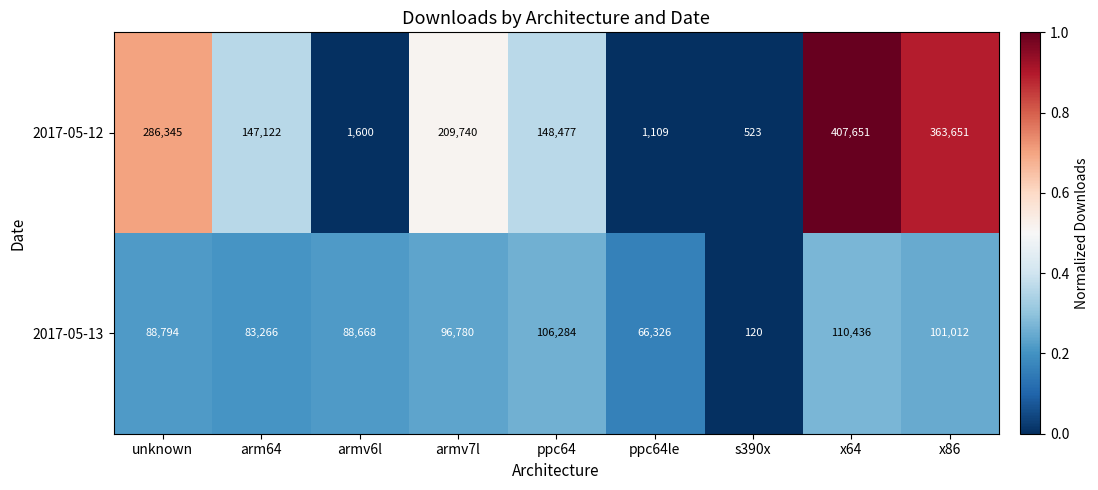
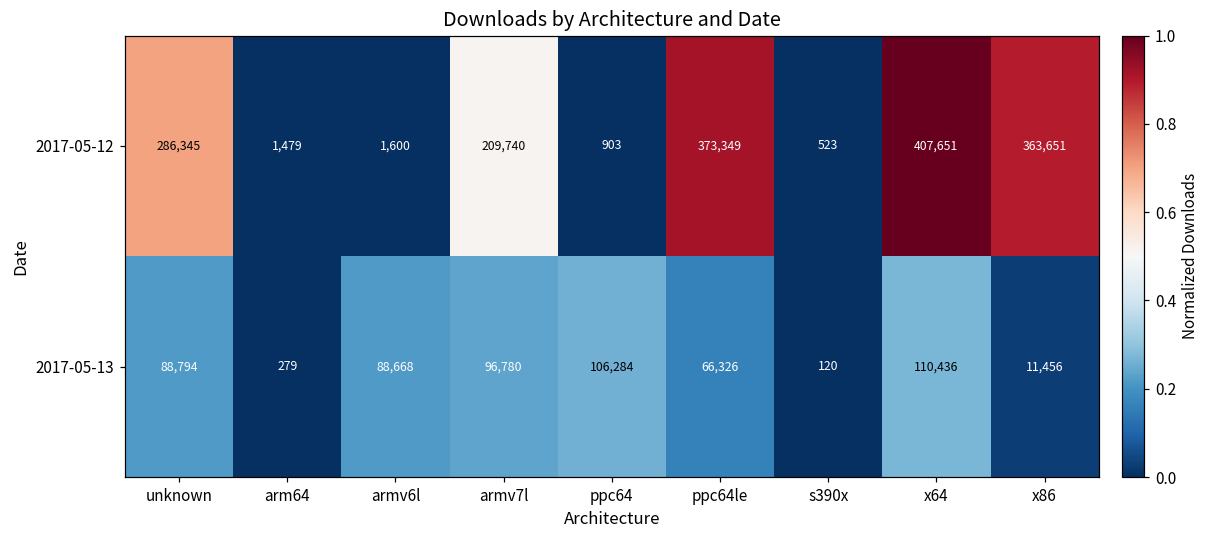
2017-05-12, arm64: 147,122 -> 1,479
2017-05-12, ppc64: 148,477 -> 903
2017-05-12, ppc64le: 1,109 -> 373,349
2017-05-13, arm64: 83,266 -> 279
2017-05-13, x86: 101,012 -> 11,456
